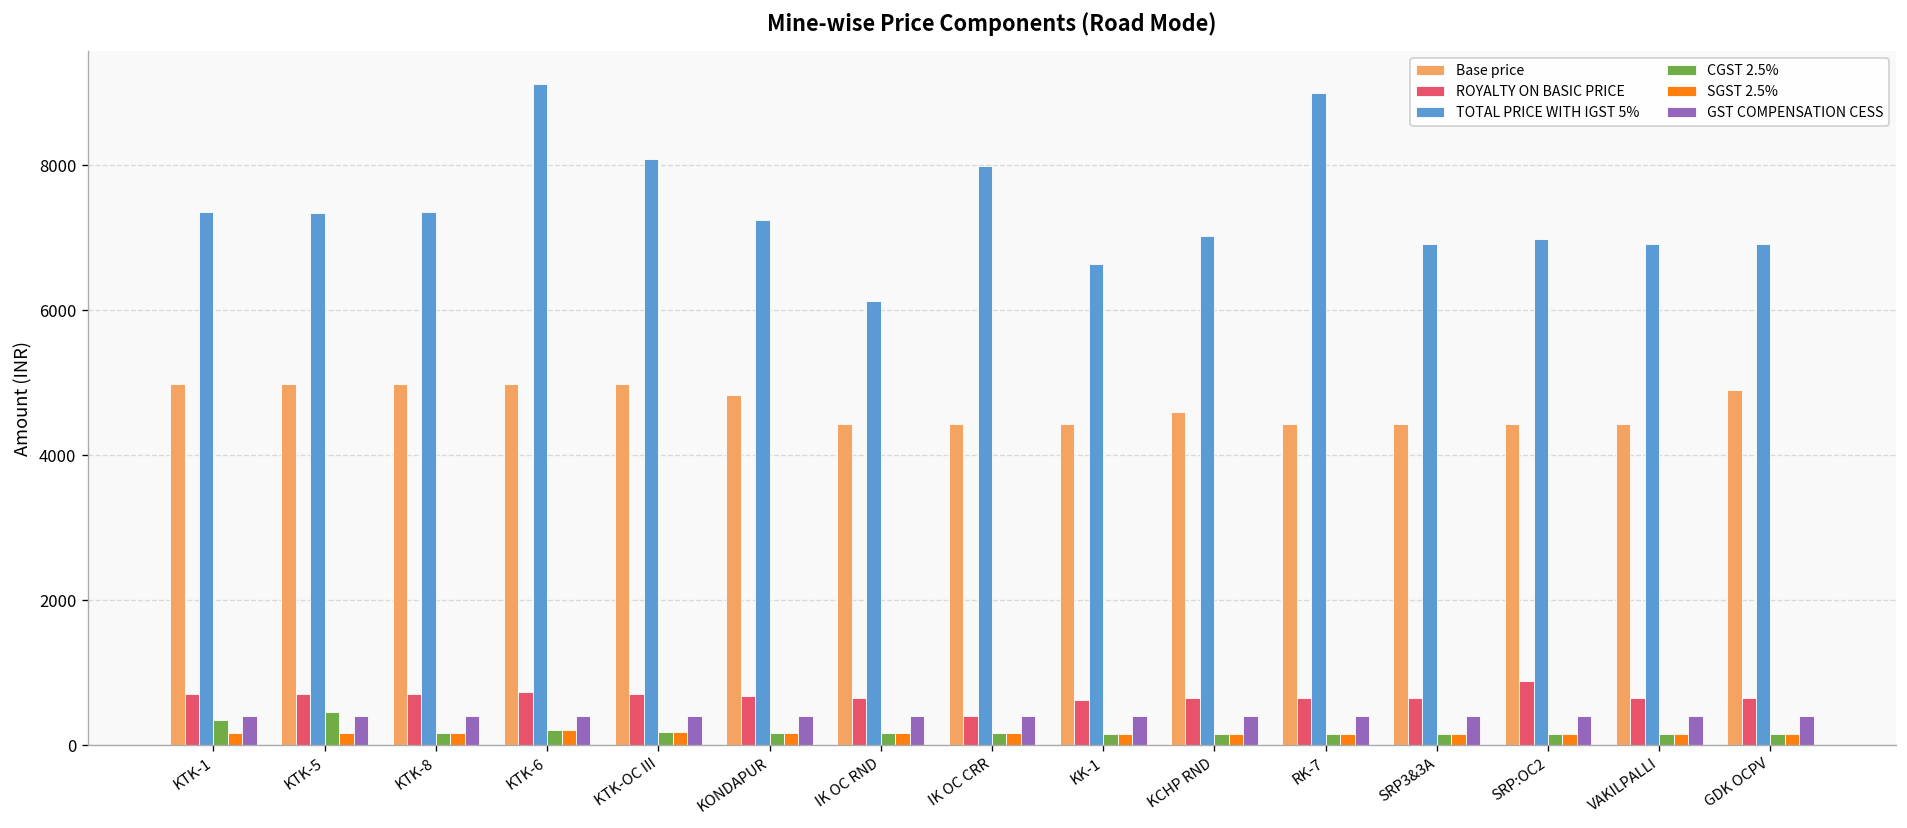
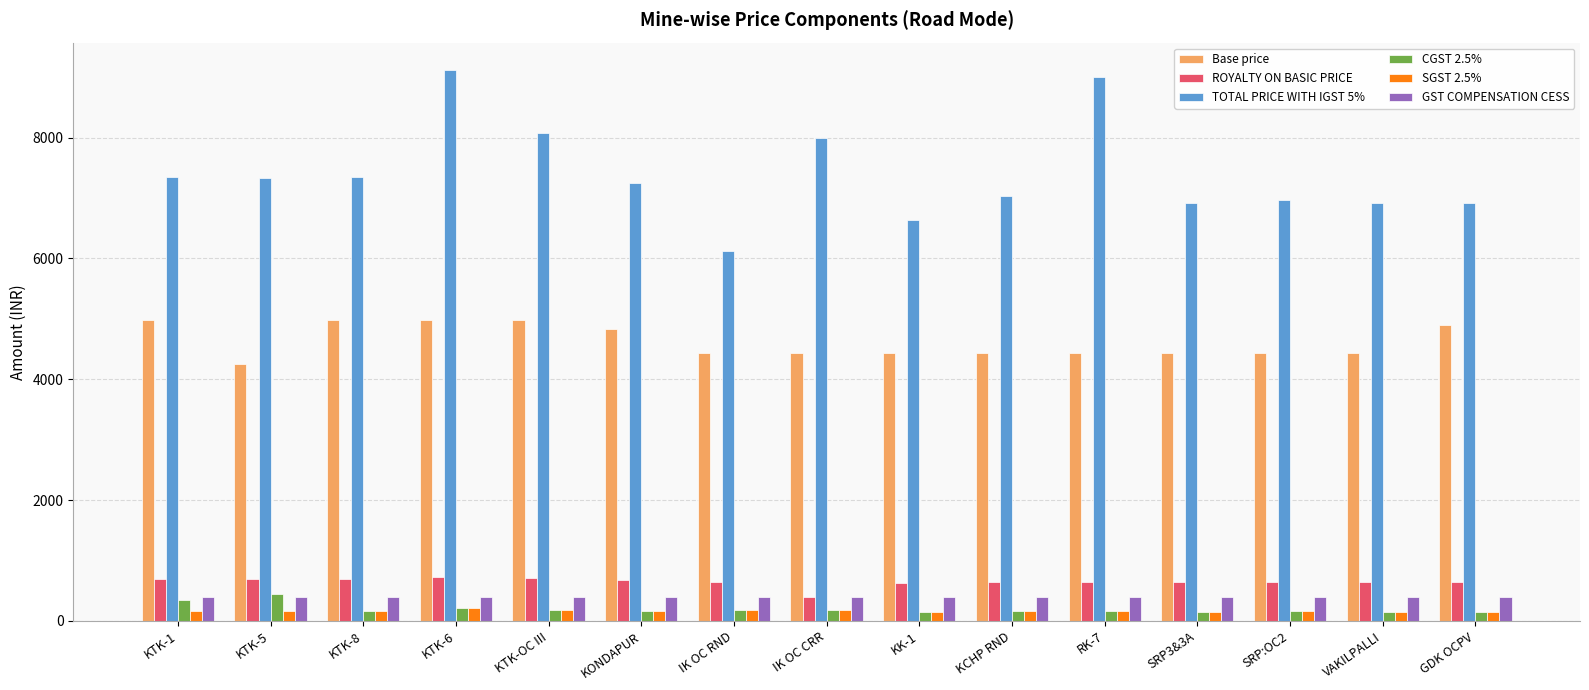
Base price, KTK-5: 5000 -> 4300
Base price, KCHP RND: 4600 -> 4400
ROYALTY ON BASIC PRICE, SRP:OC2: 900 -> 700
